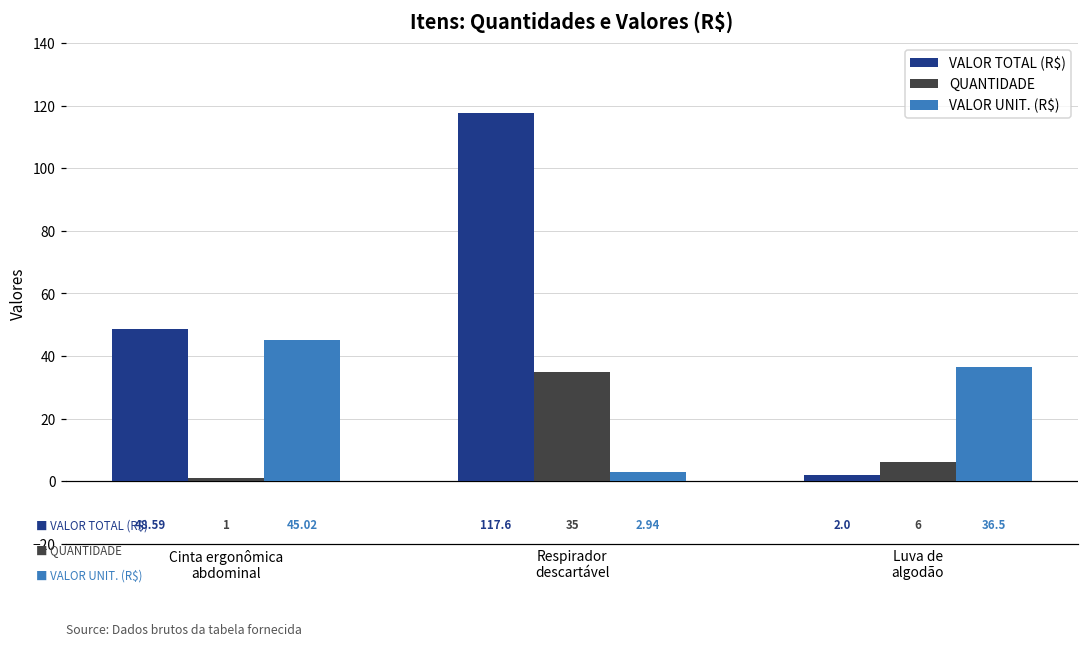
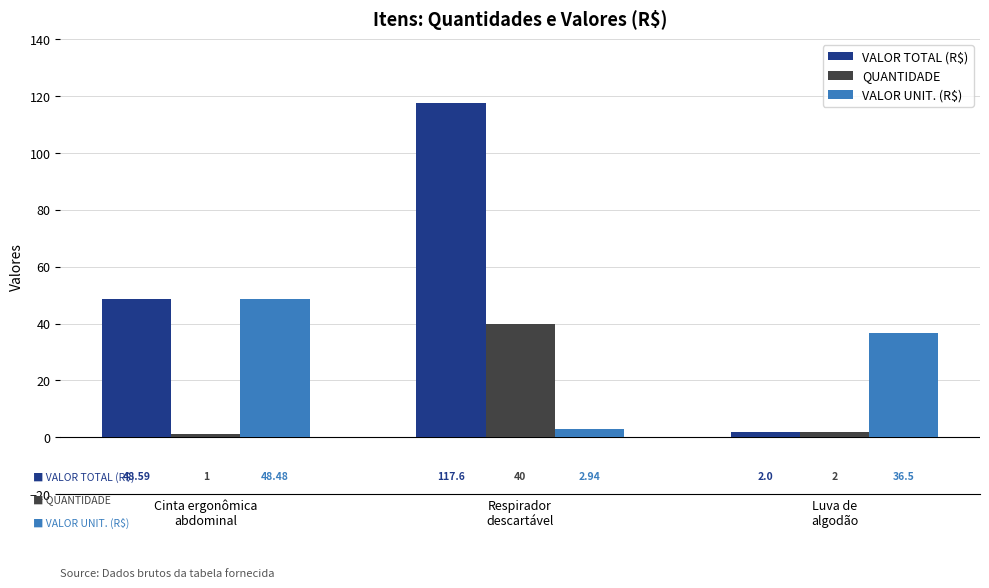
VALOR UNIT. (R$), Cinta ergonômica abdominal: 45.02 -> 48.48
QUANTIDADE, Respirador descartável: 35 -> 40
QUANTIDADE, Luva de algodão: 6 -> 2
